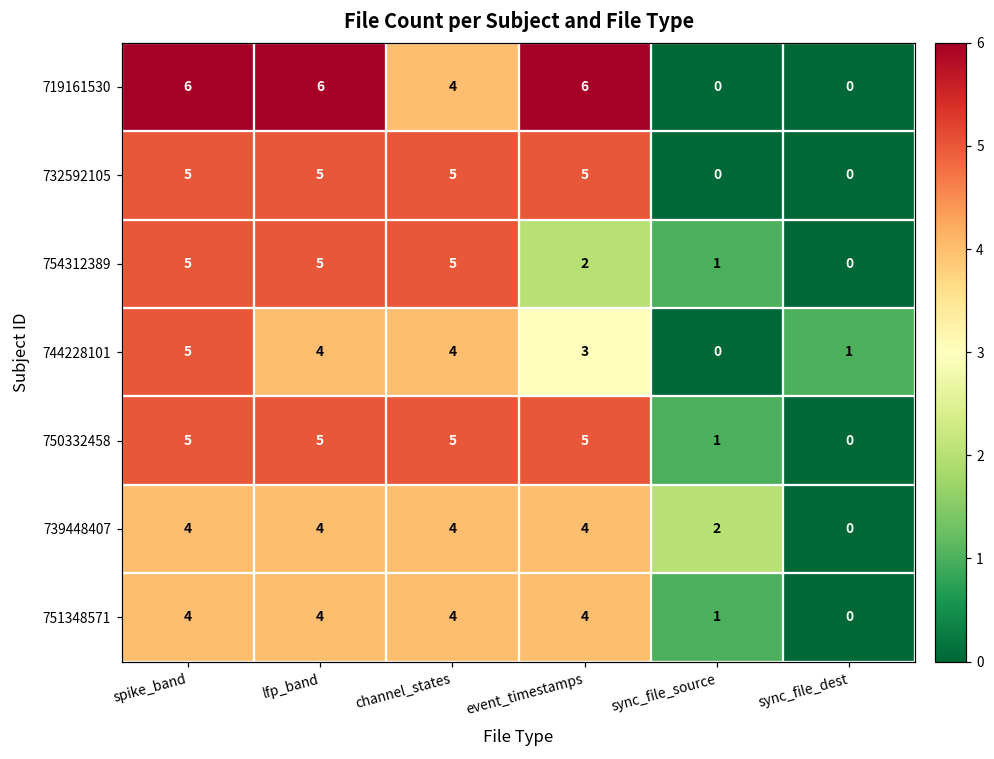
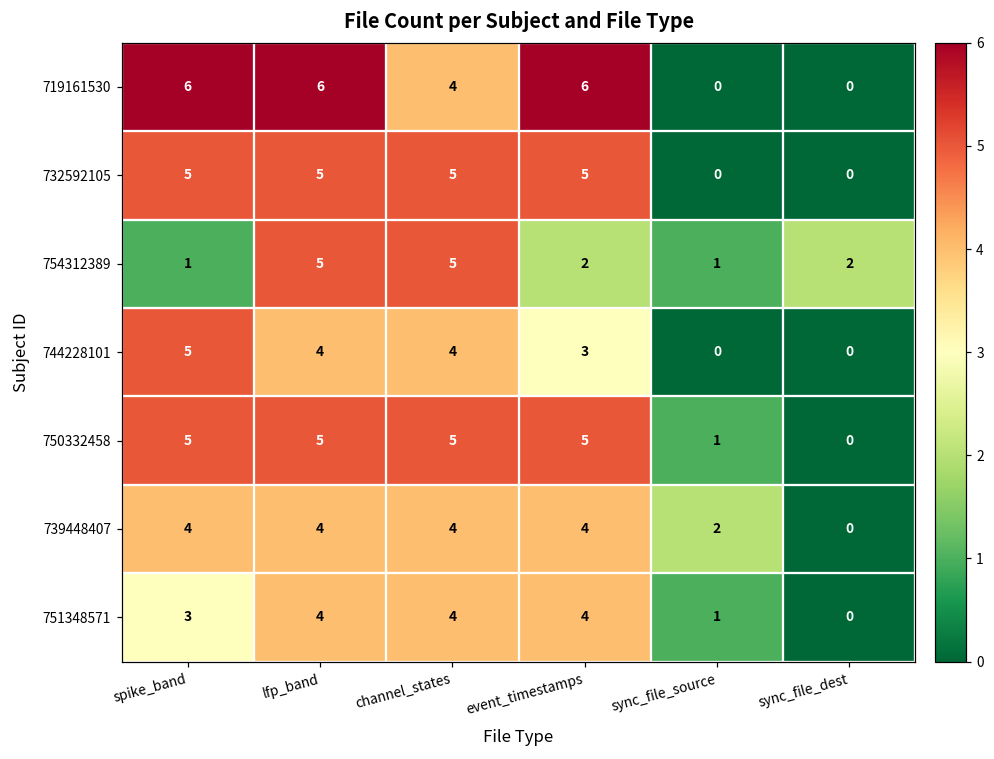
754312389, spike_band: 5 -> 1
754312389, sync_file_dest: 0 -> 2
744228101, sync_file_dest: 1 -> 0
751348571, spike_band: 4 -> 3
